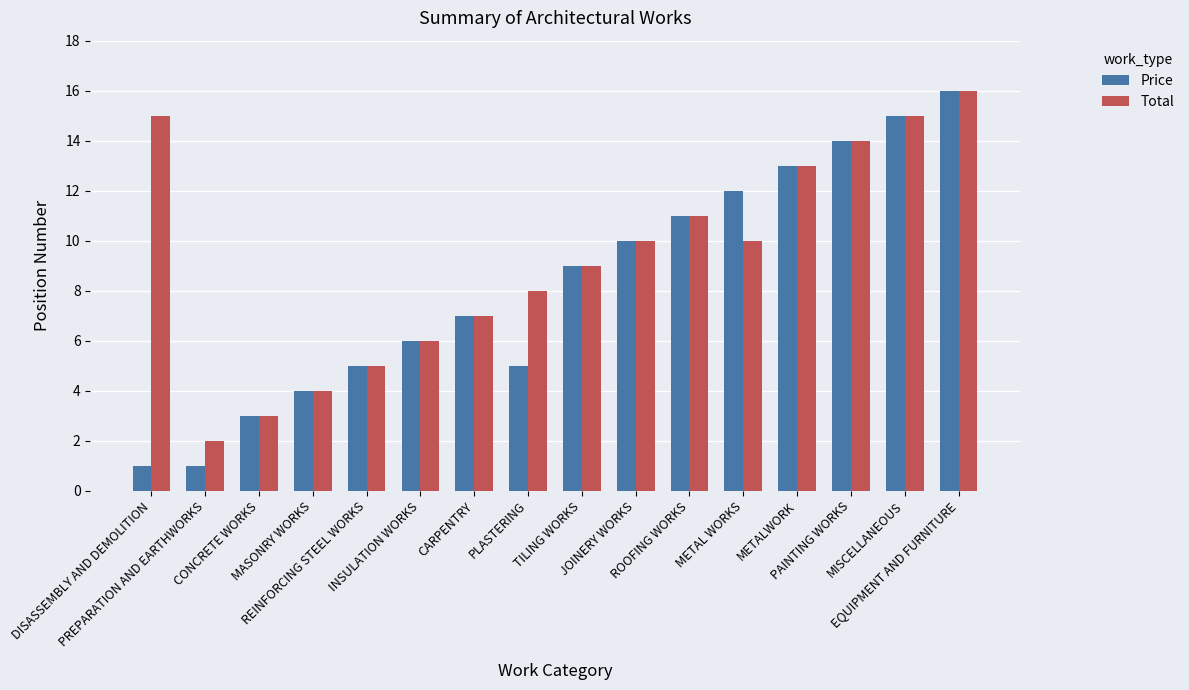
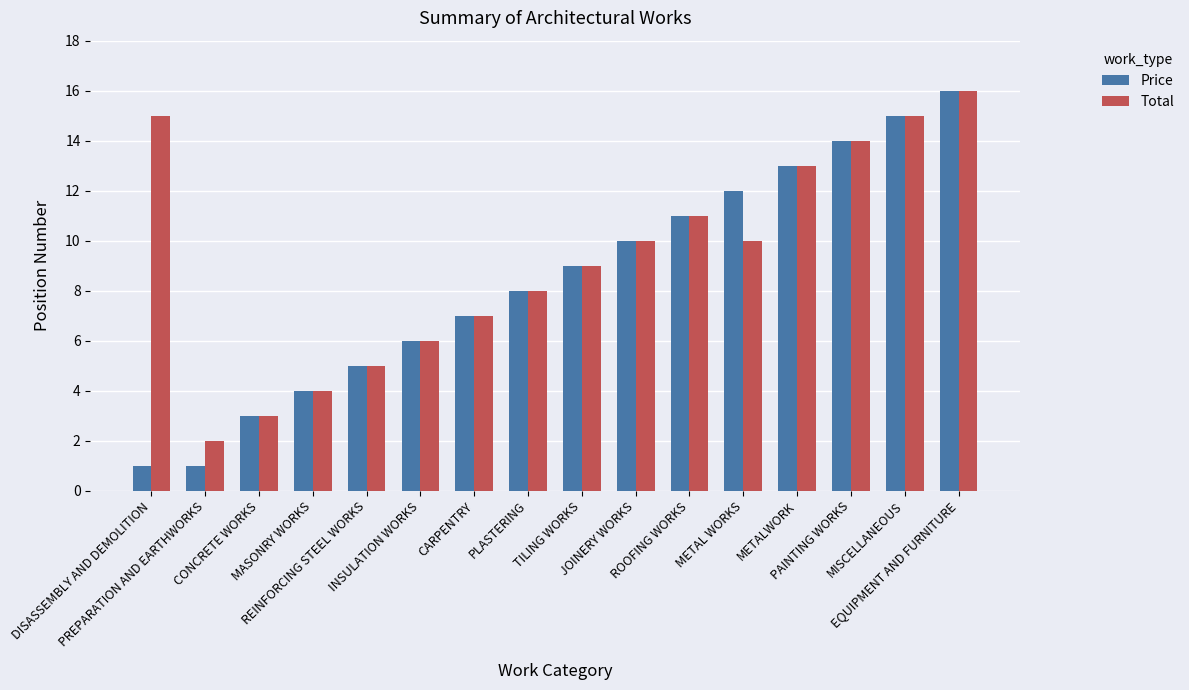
Price, PLASTERING: 5 -> 8
